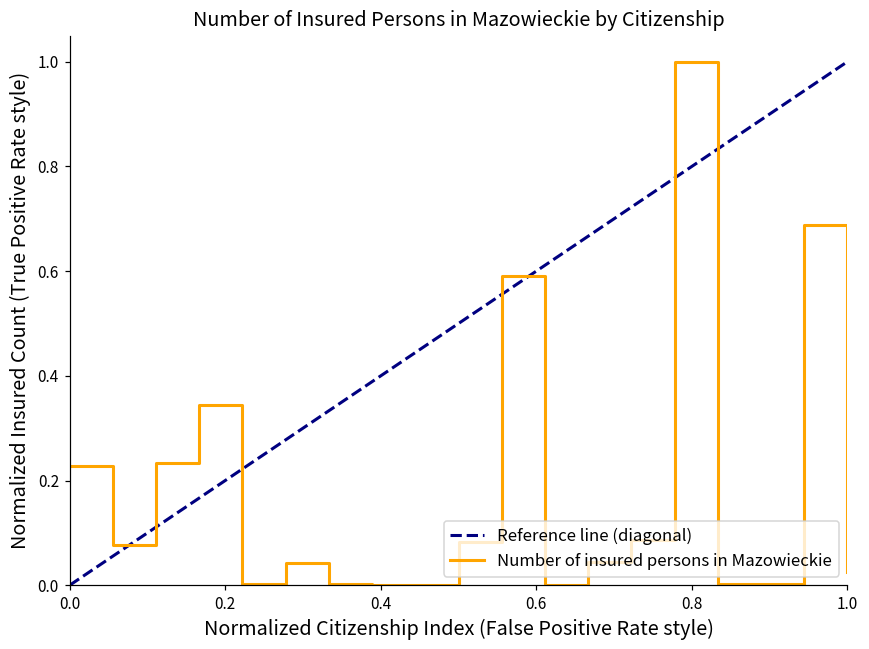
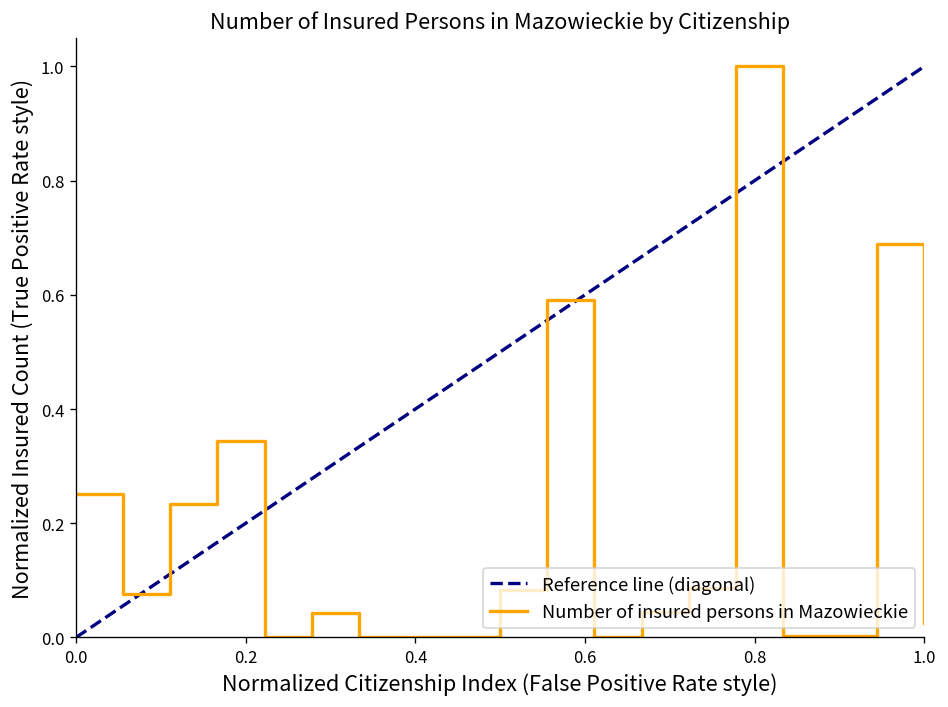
Number of insured persons in Mazowieckie, 0.0: 0.23 -> 0.25
